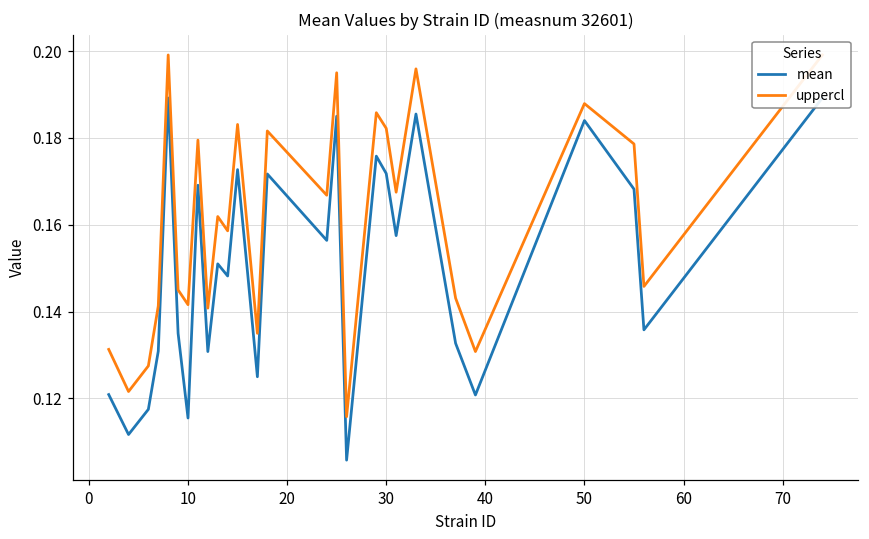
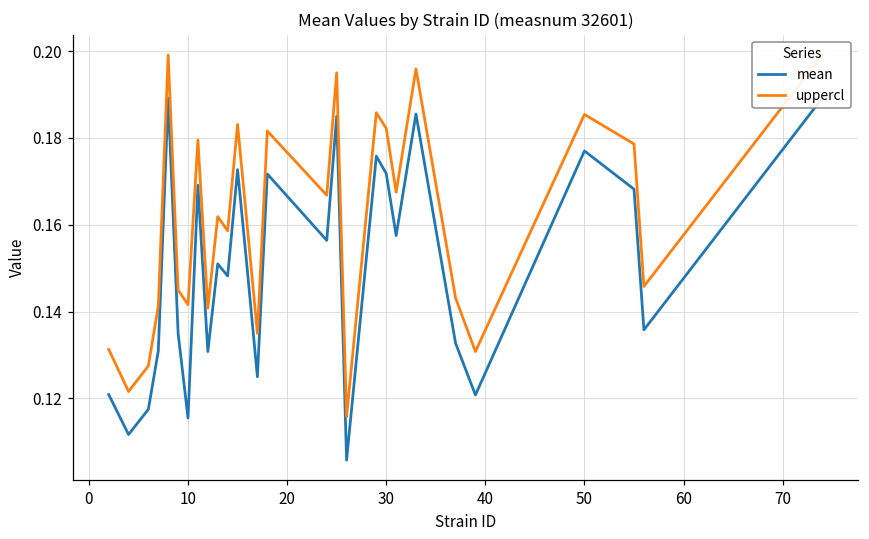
mean, 50: 0.184 -> 0.177
uppercl, 50: 0.188 -> 0.185
